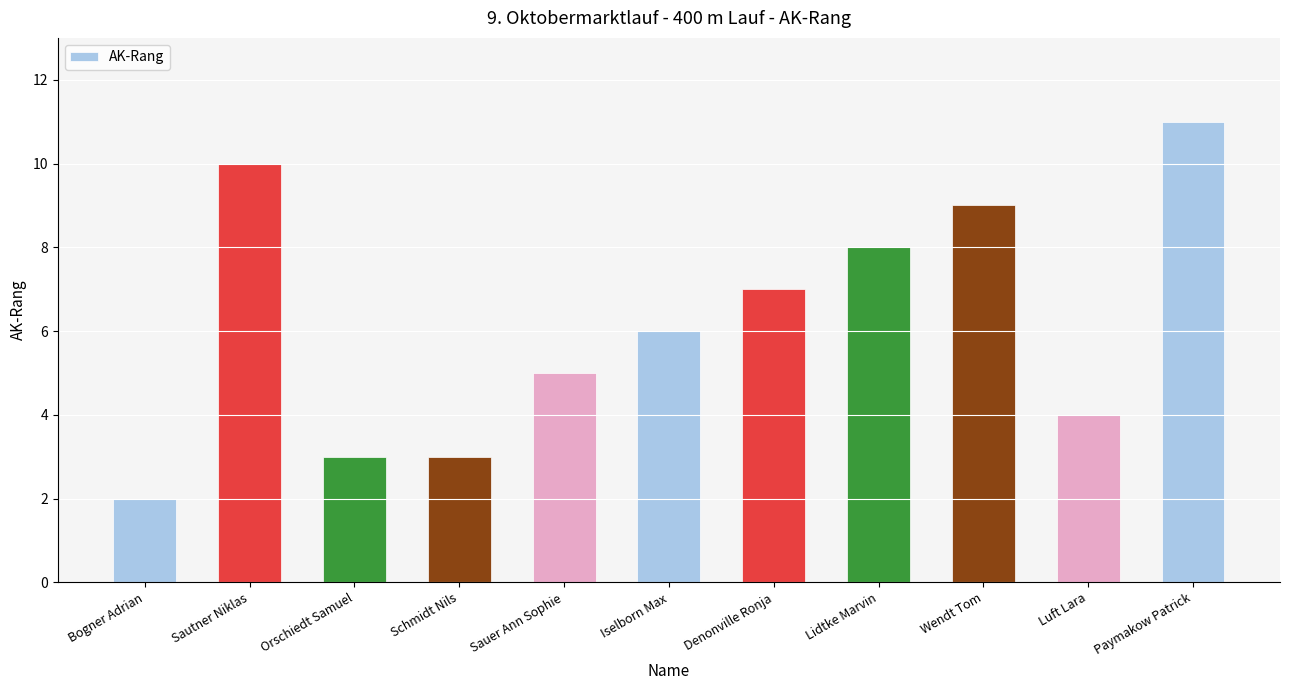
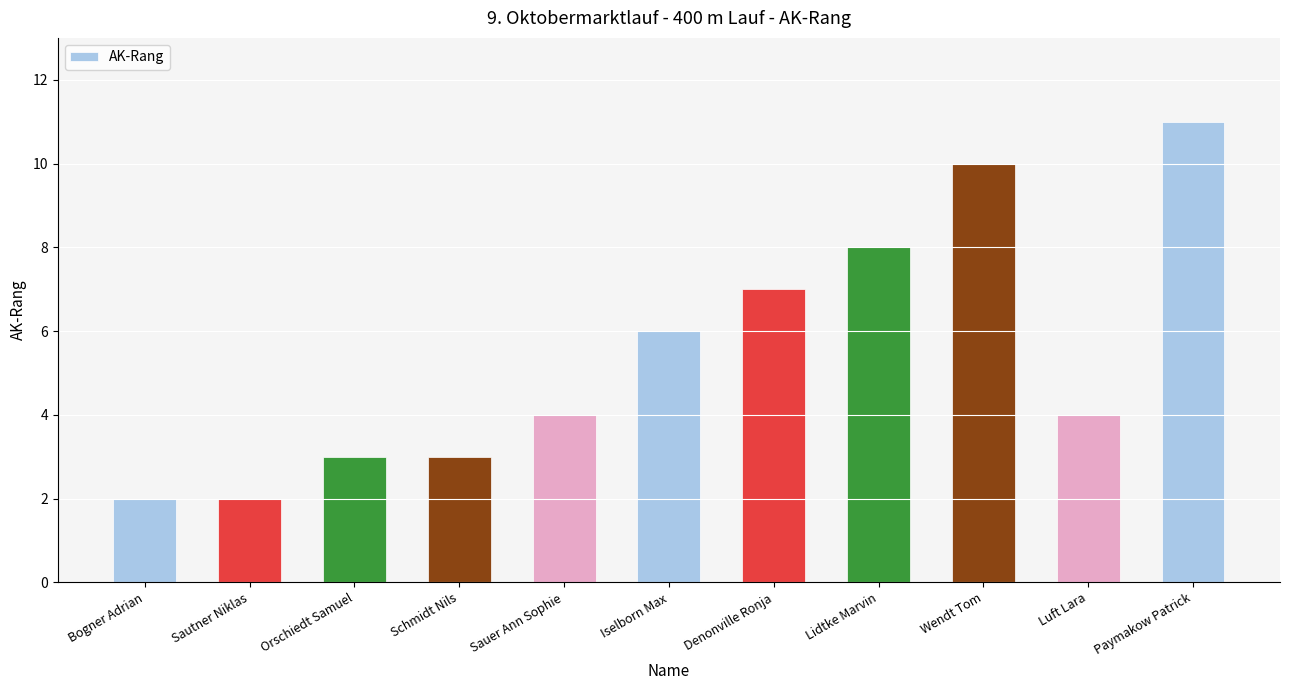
Sautner Niklas: 10 -> 2
Sauer Ann Sophie: 5 -> 4
Wendt Tom: 9 -> 10
